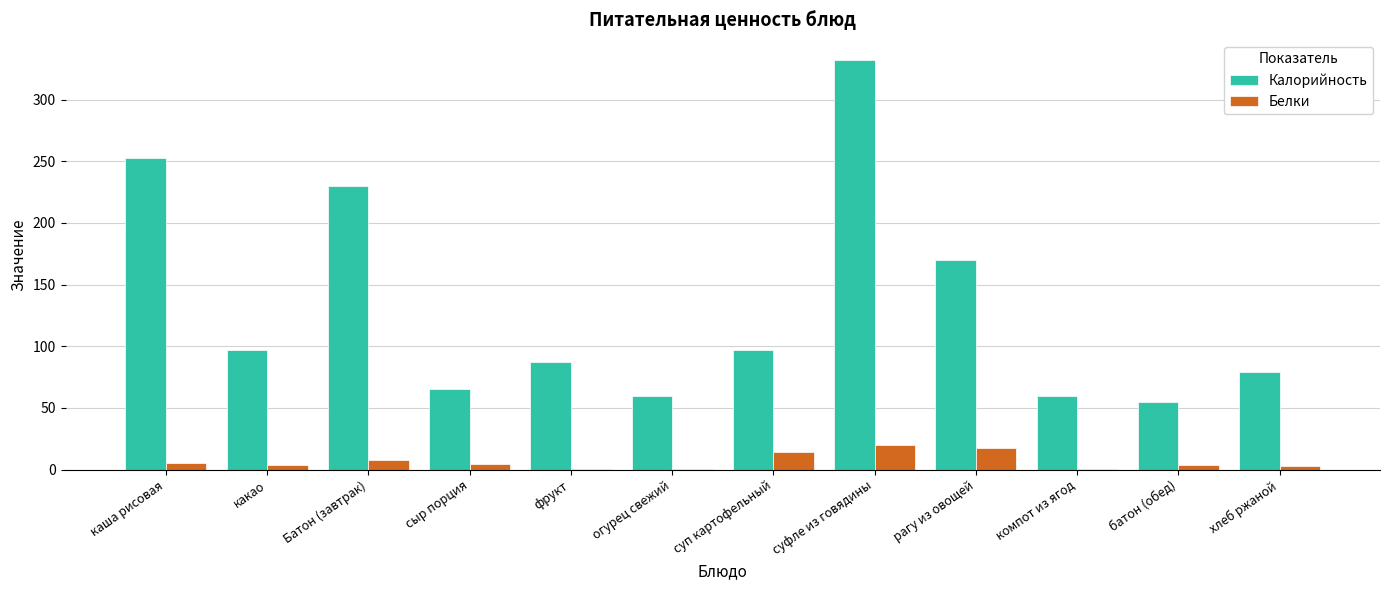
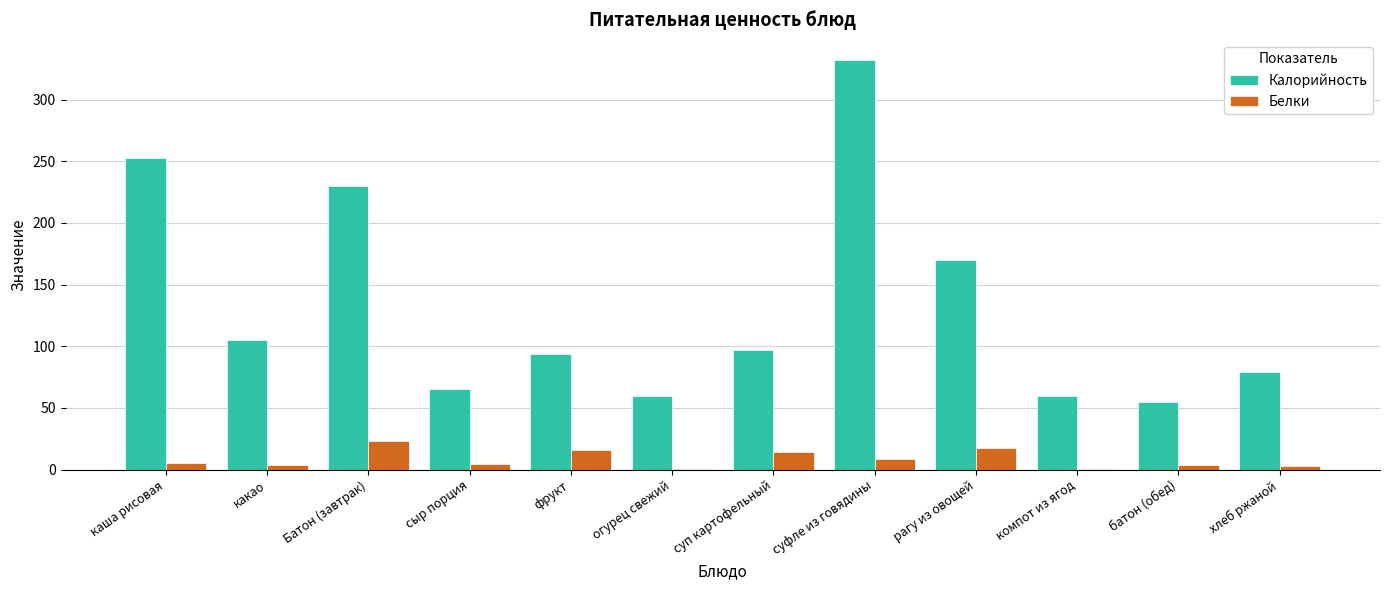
Калорийность, какао: 97 -> 106
Белки, Батон (завтрак): 8 -> 24
Калорийность, фрукт: 87 -> 94
Белки, фрукт: 1 -> 16
Белки, суфле из говядины: 20 -> 8
